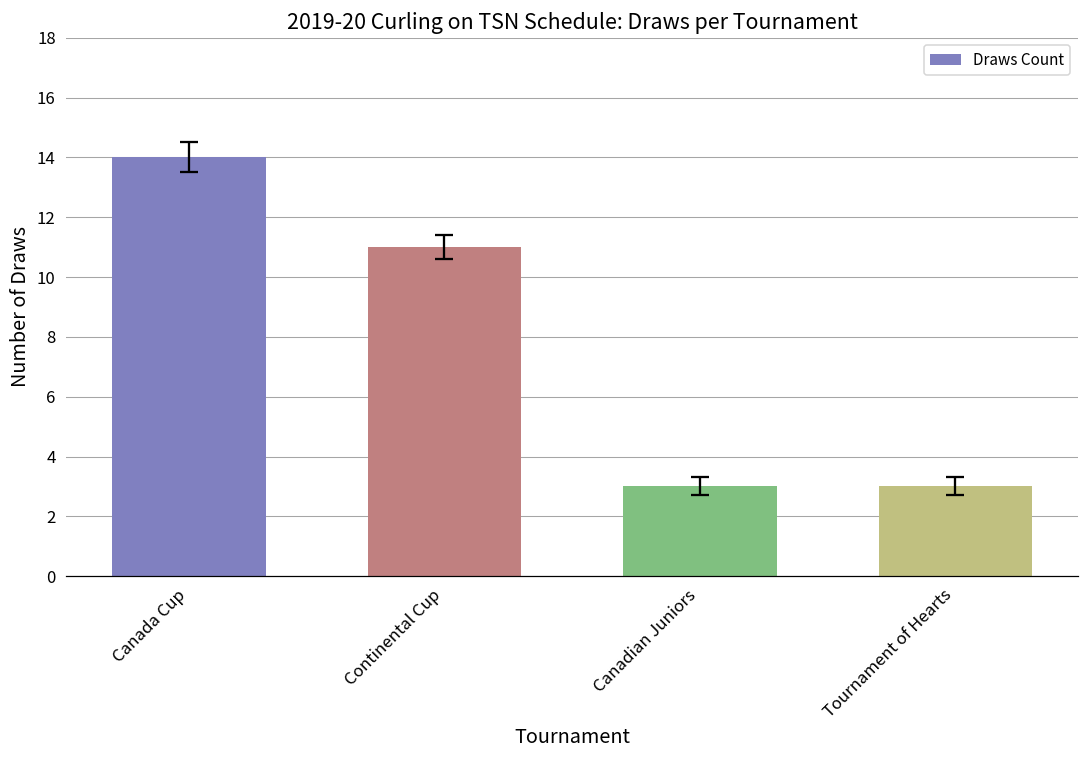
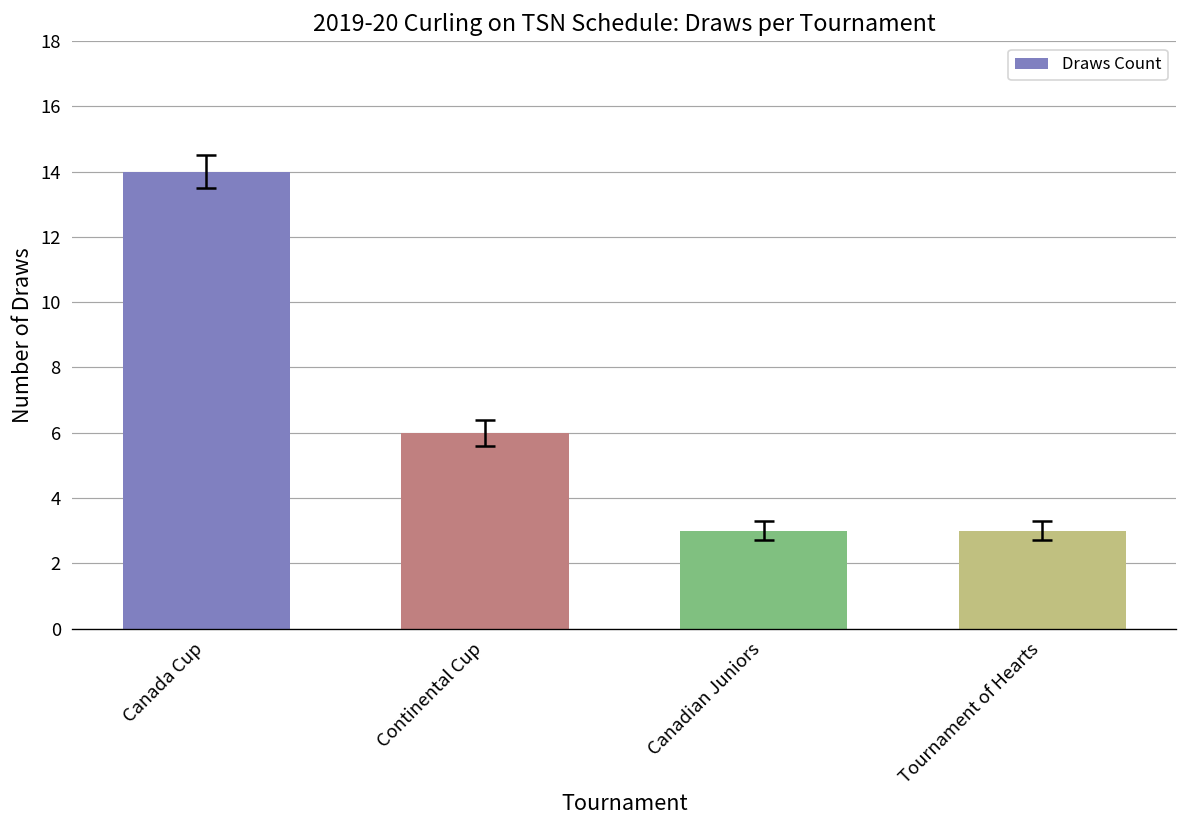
Draws Count, Continental Cup: 11 -> 6
